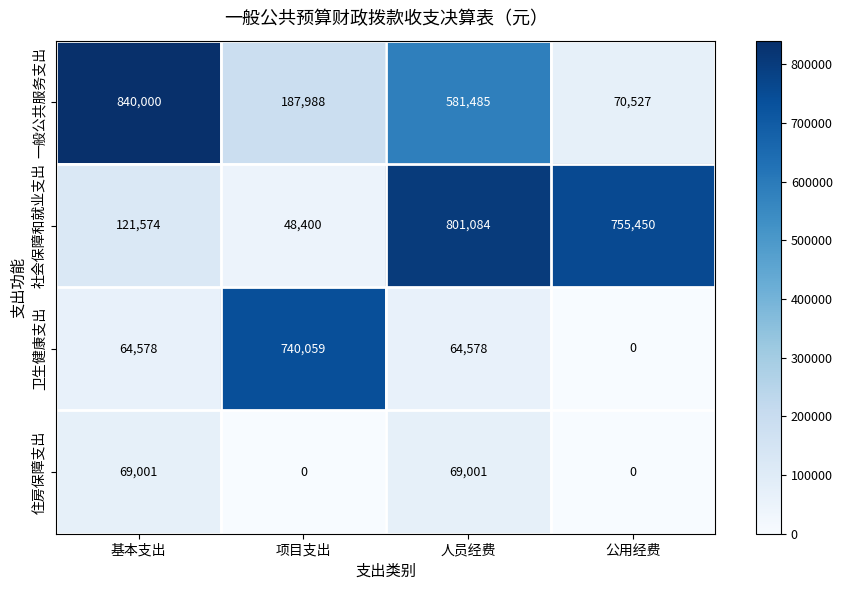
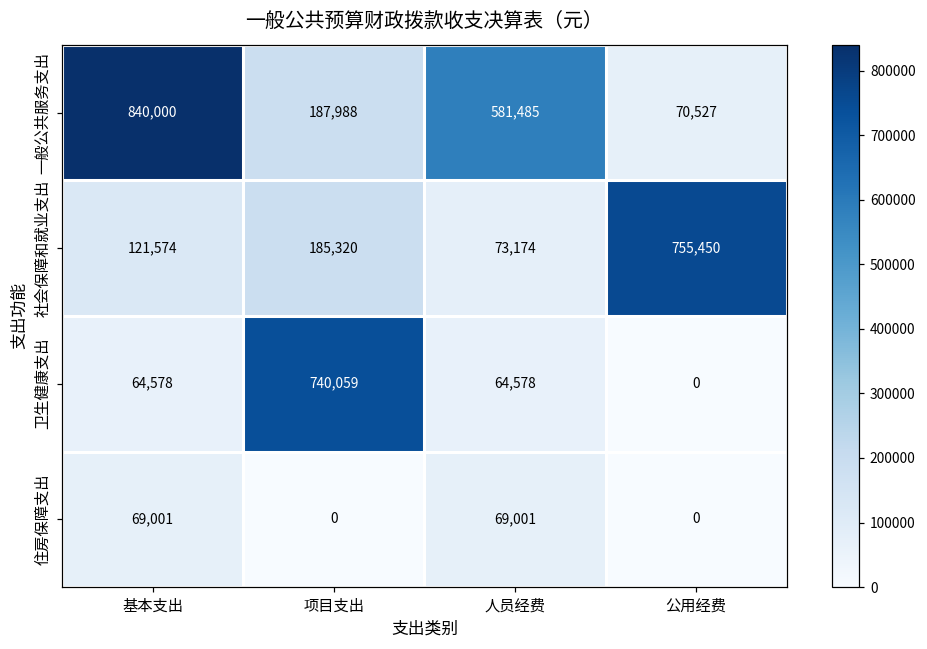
社会保障和就业支出, 项目支出: 48,400 -> 185,320
社会保障和就业支出, 人员经费: 801,084 -> 73,174
